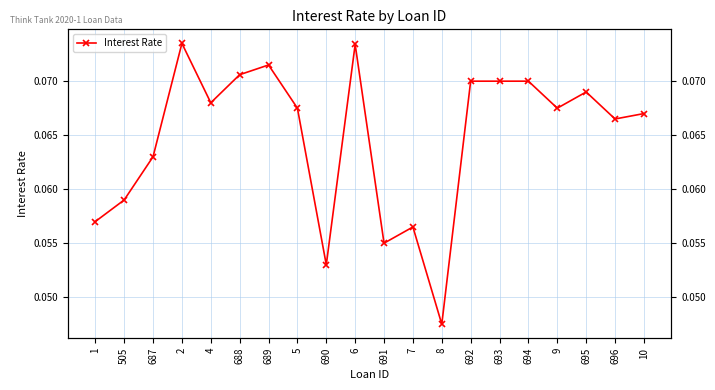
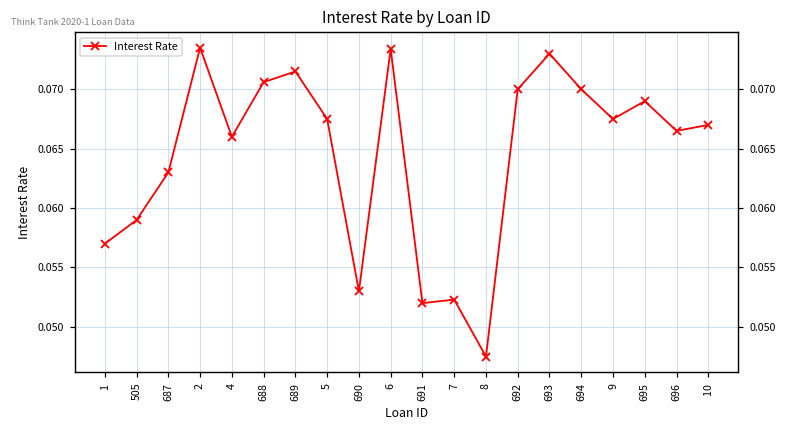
4: 0.068 -> 0.066
691: 0.055 -> 0.052
7: 0.0565 -> 0.0523
693: 0.070 -> 0.073
